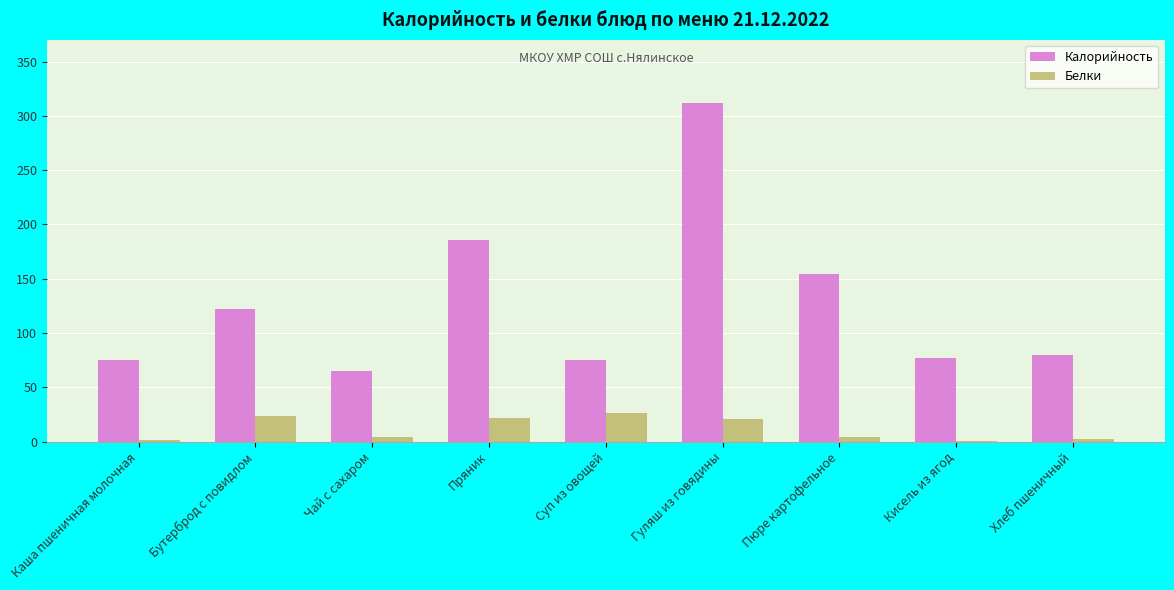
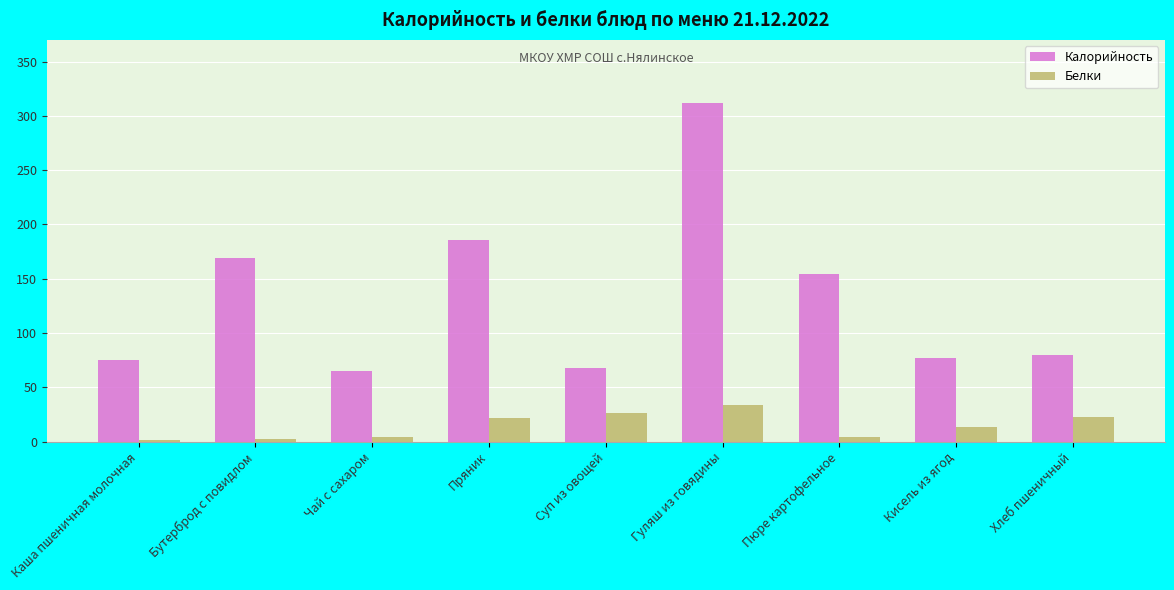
Калорийность, Бутерброд с повидлом: 122 -> 169
Белки, Бутерброд с повидлом: 24 -> 3
Калорийность, Суп из овощей: 75 -> 68
Белки, Гуляш из говядины: 20 -> 33
Белки, Кисель из ягод: 0 -> 13
Белки, Хлеб пшеничный: 3 -> 23
